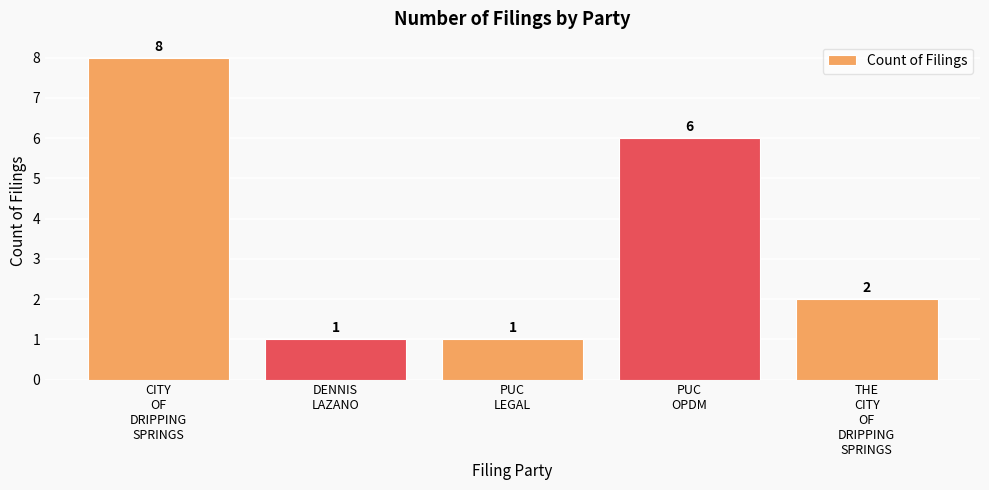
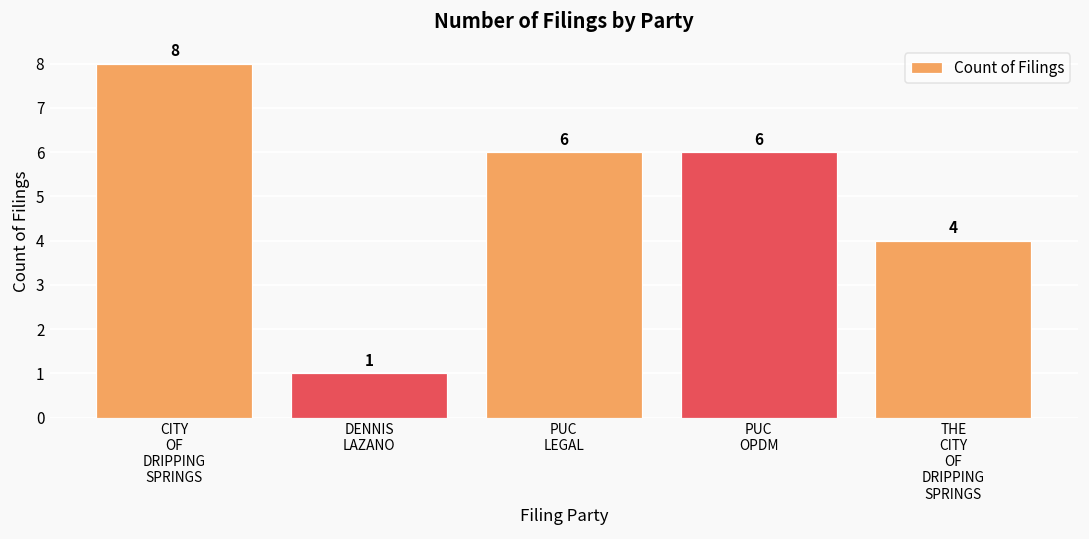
PUC LEGAL: 1 -> 6
THE CITY OF DRIPPING SPRINGS: 2 -> 4
